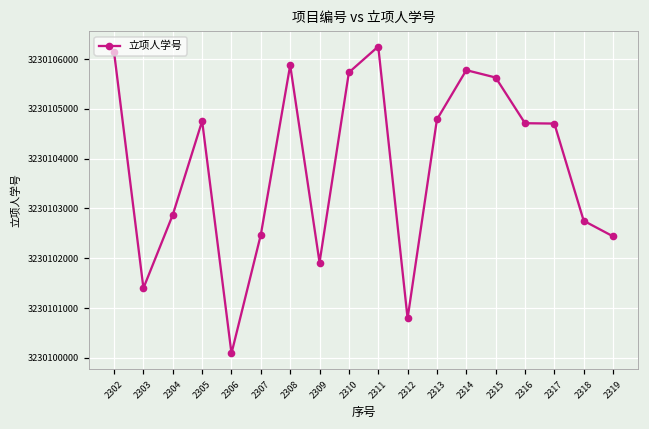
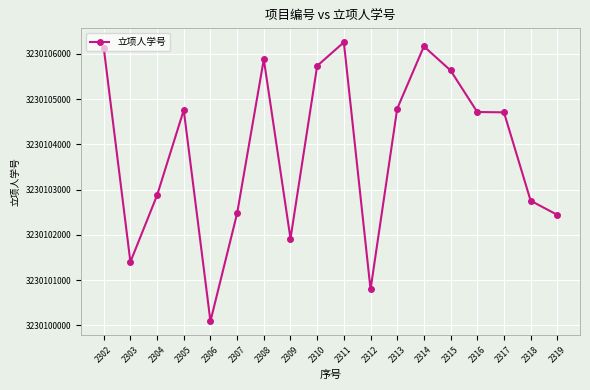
2314: 3230105800 -> 3230106200
